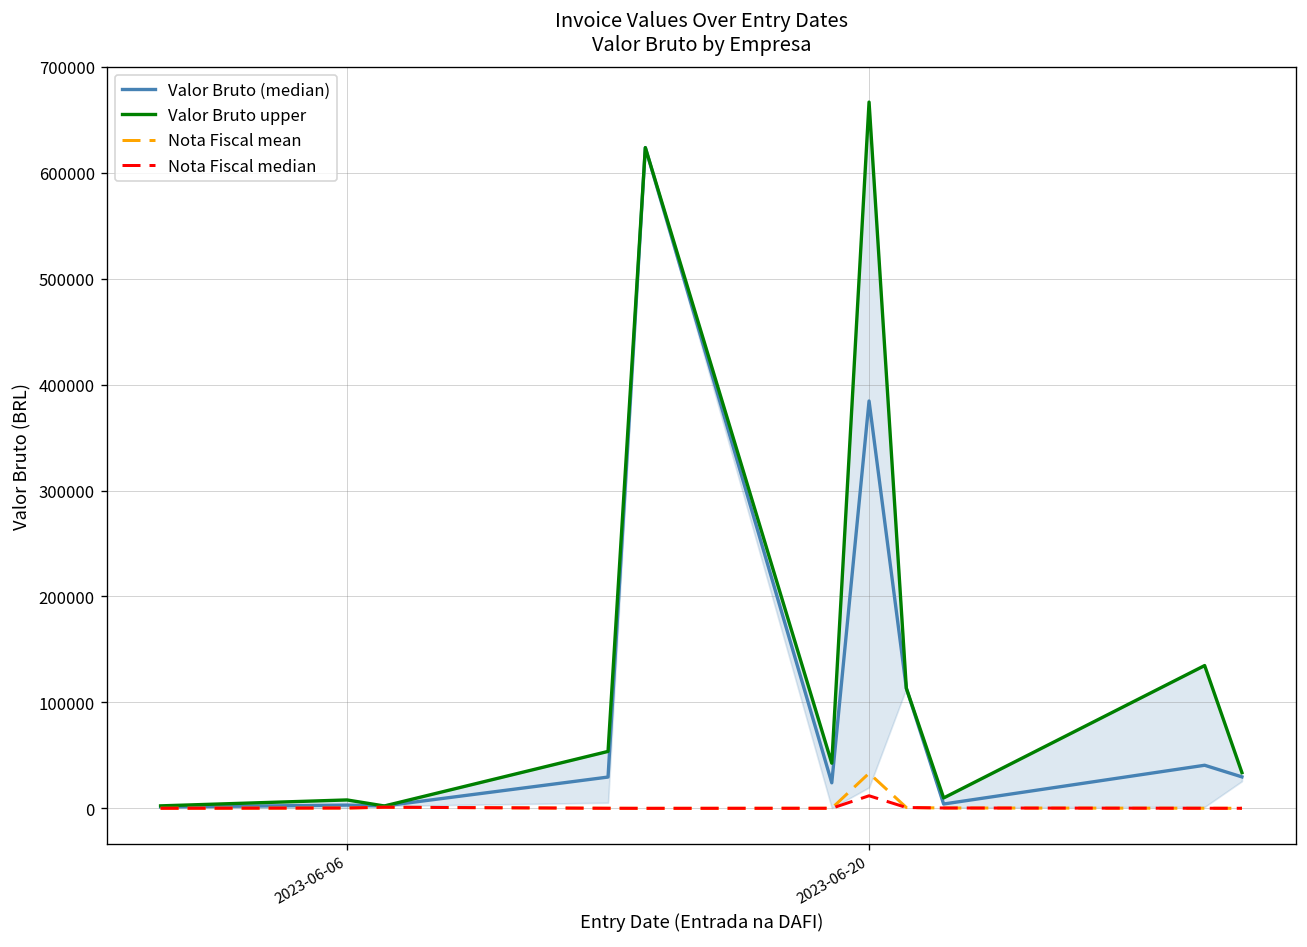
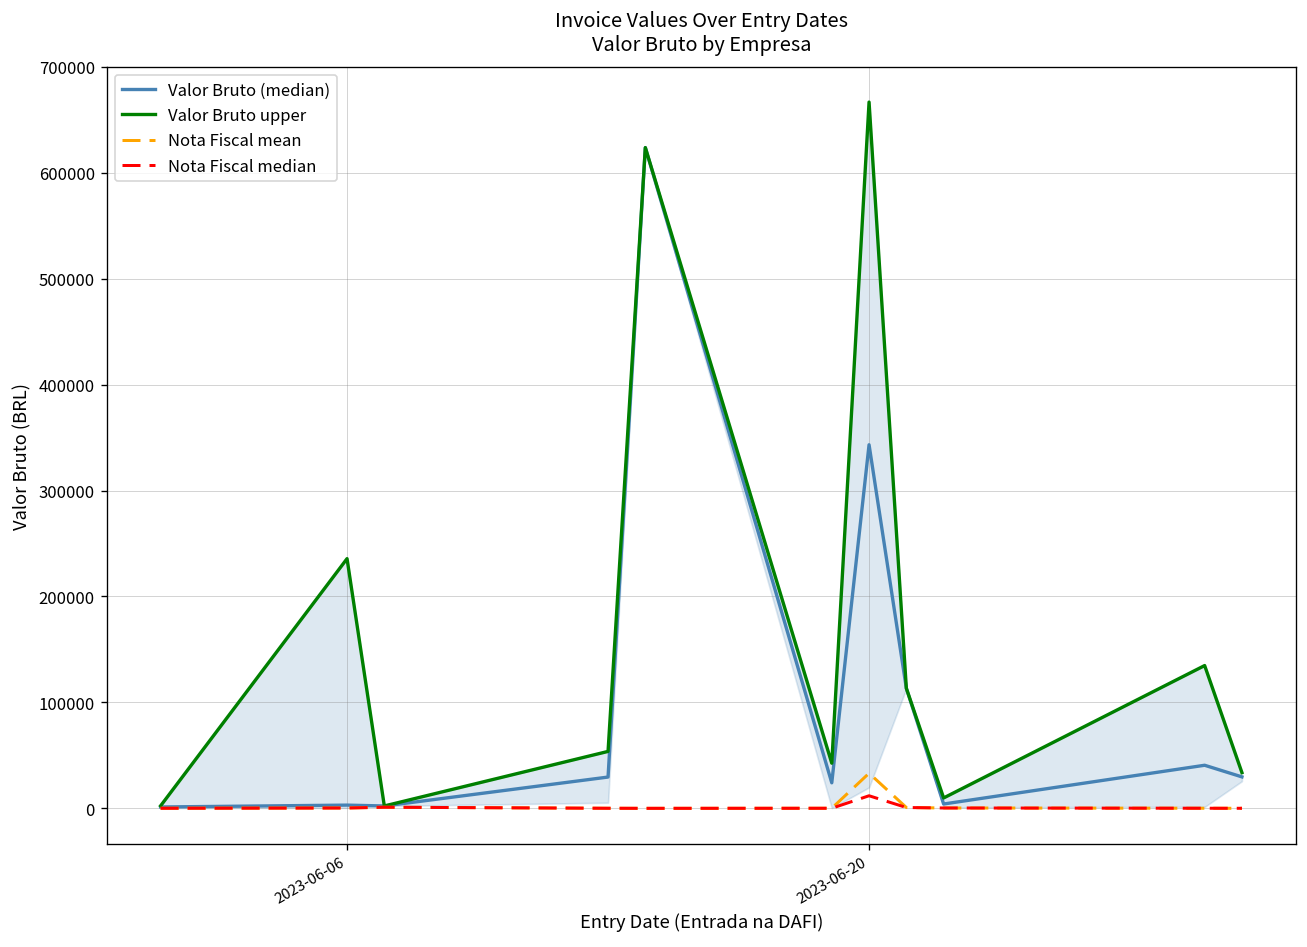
Valor Bruto upper, 2023-06-06: 10000 -> 240000
Valor Bruto (median), 2023-06-20: 380000 -> 340000
